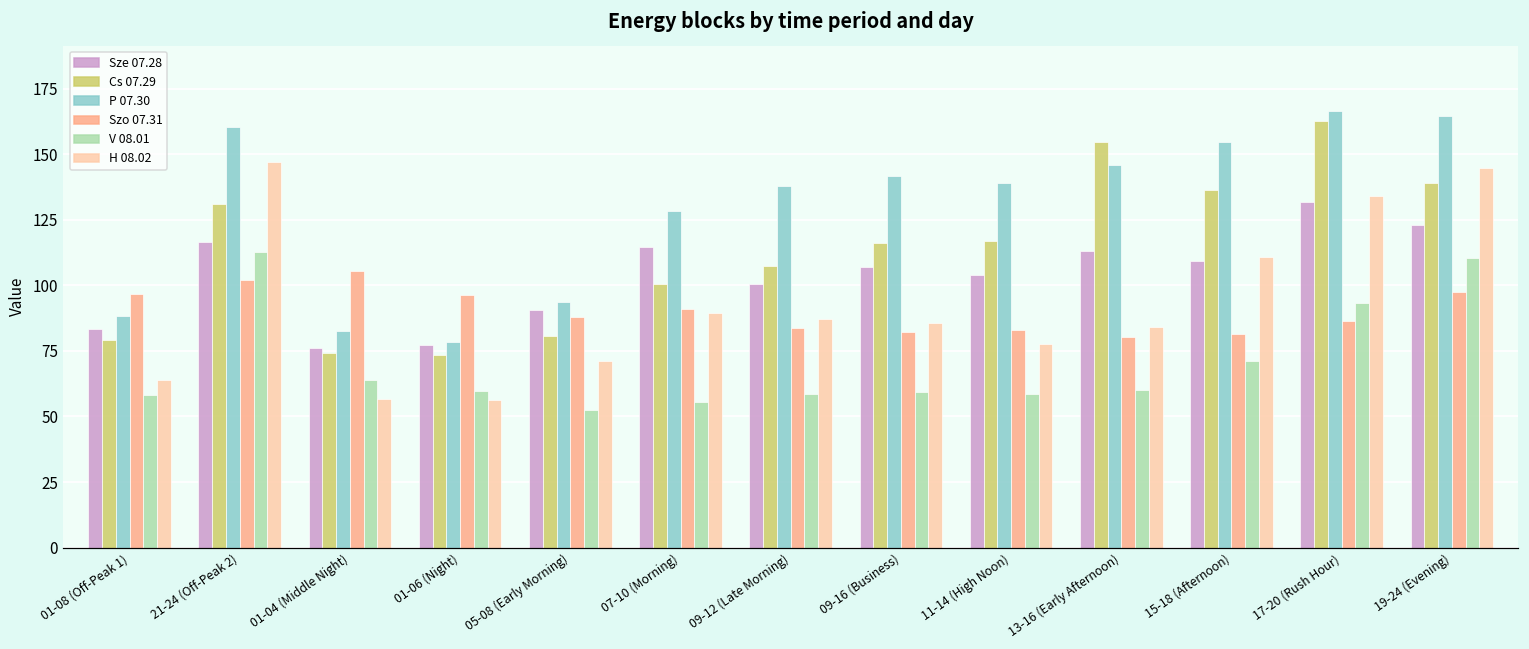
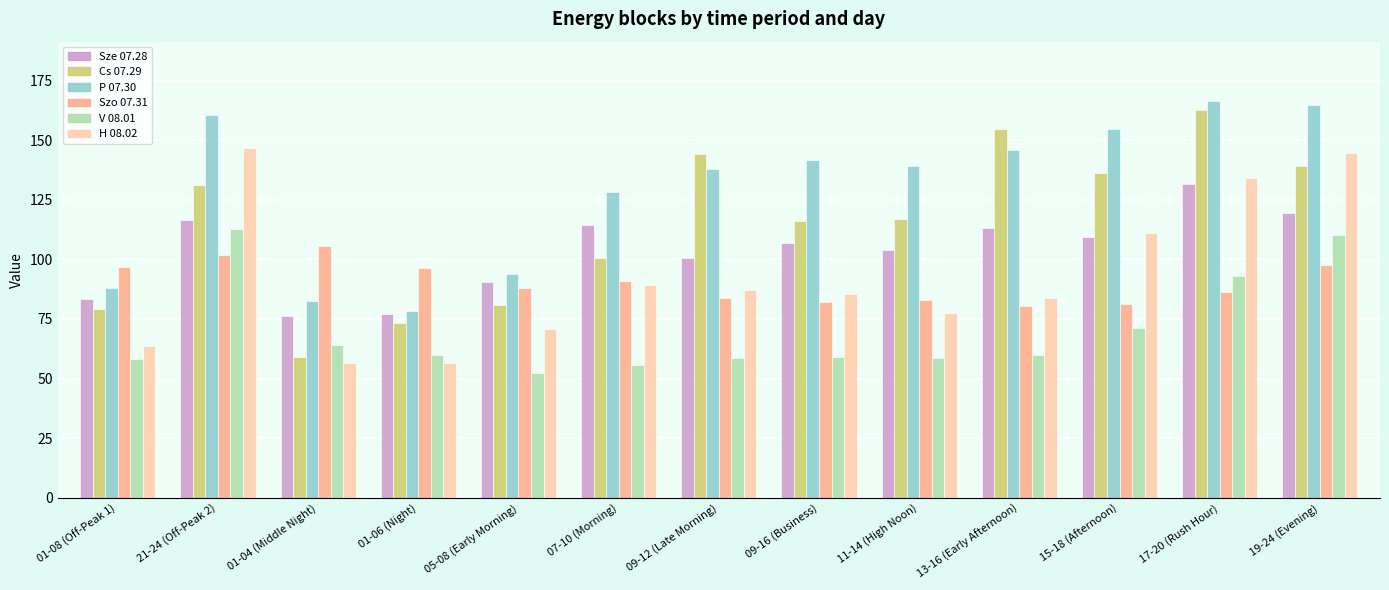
Cs 07.29, 01-04 (Middle Night): 74 -> 59
Cs 07.29, 09-12 (Late Morning): 107 -> 144
Sze 07.28, 19-24 (Evening): 123 -> 119
